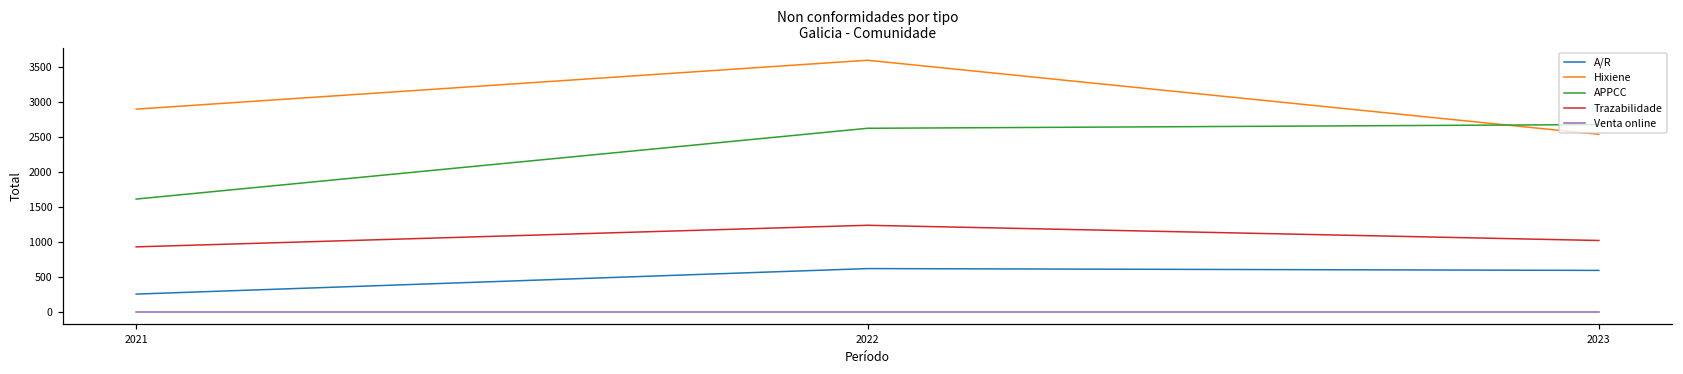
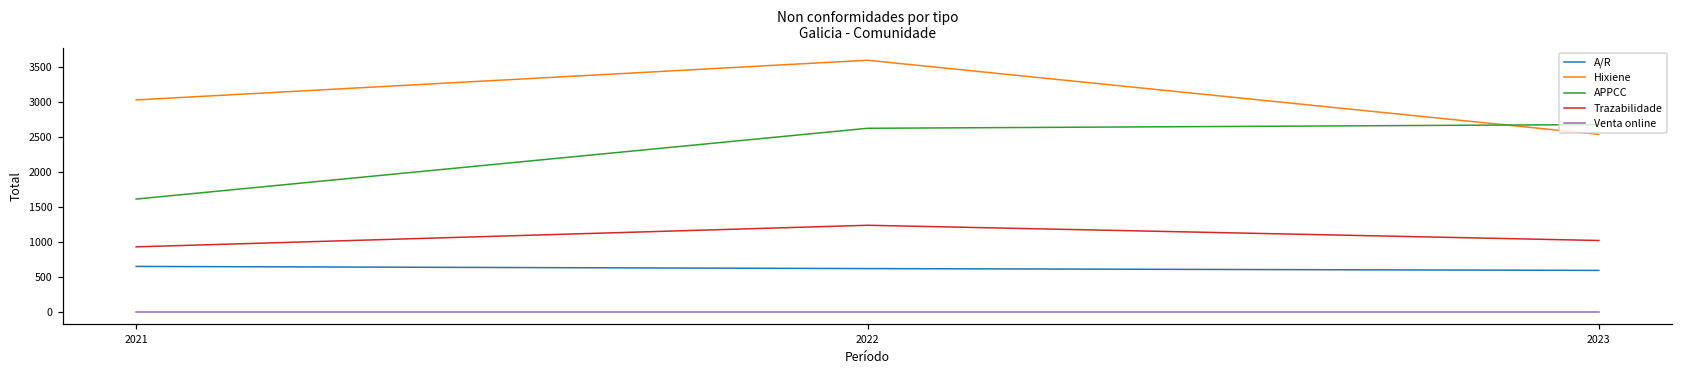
A/R, 2021: 300 -> 600
Hixiene, 2021: 2900 -> 3000
